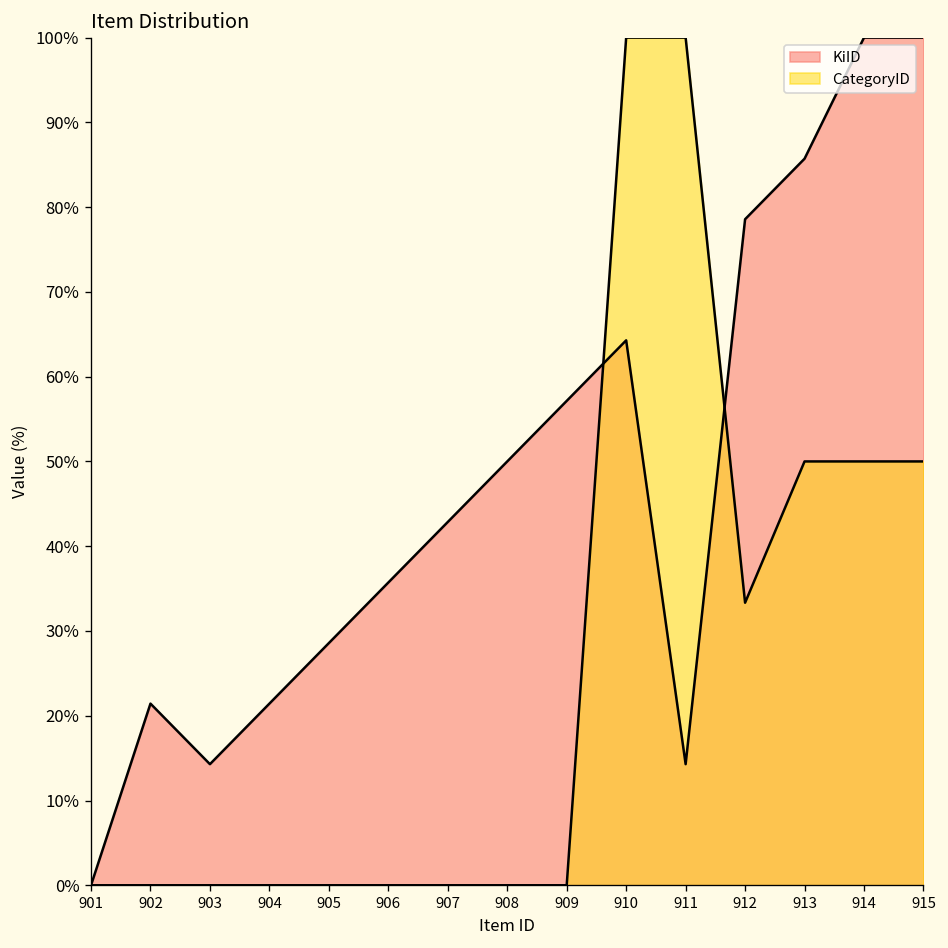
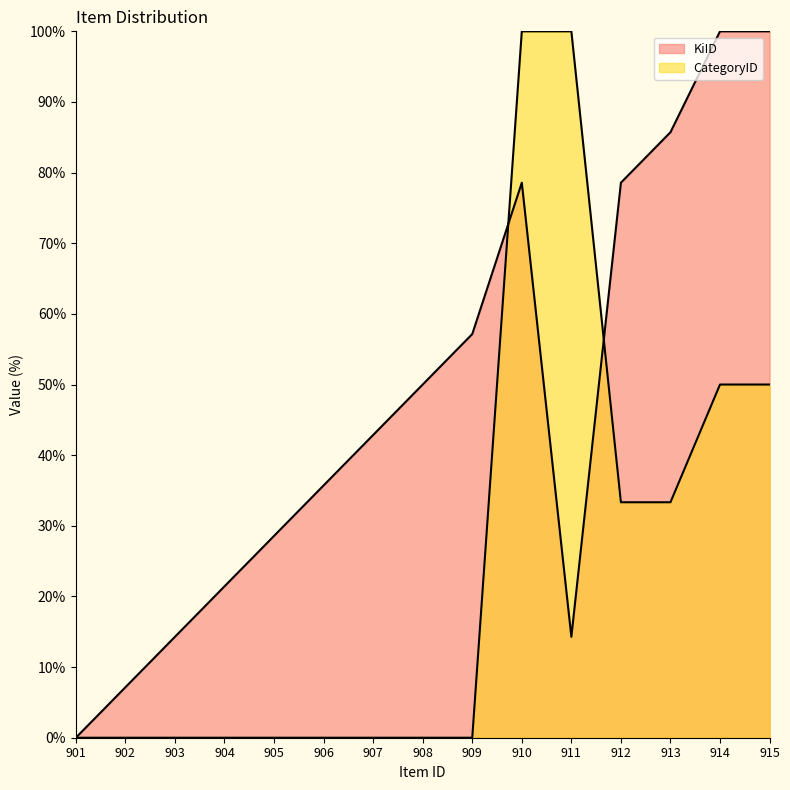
KiID, 902: 21% -> 7%
KiID, 910: 64% -> 79%
CategoryID, 913: 50% -> 33%
